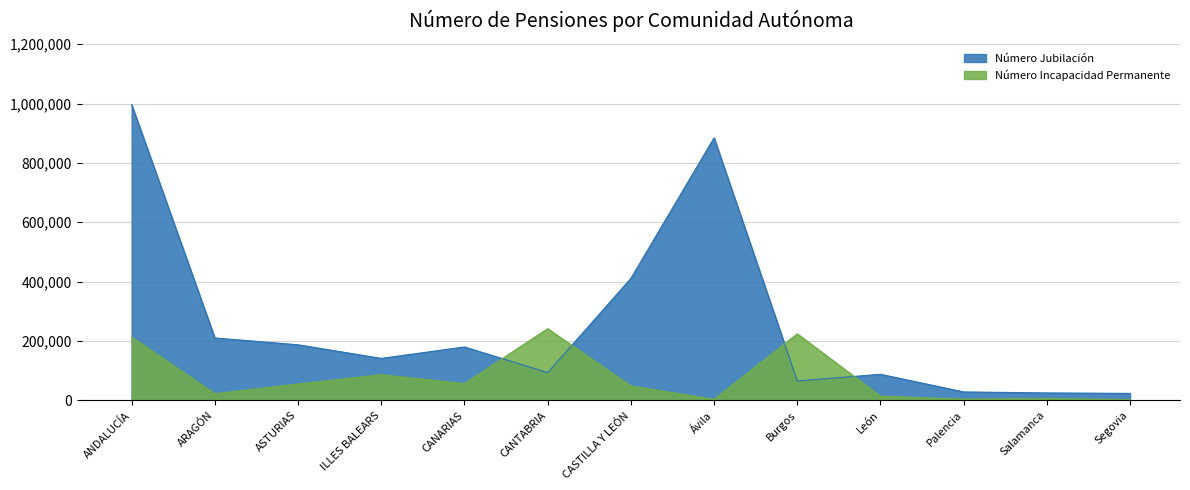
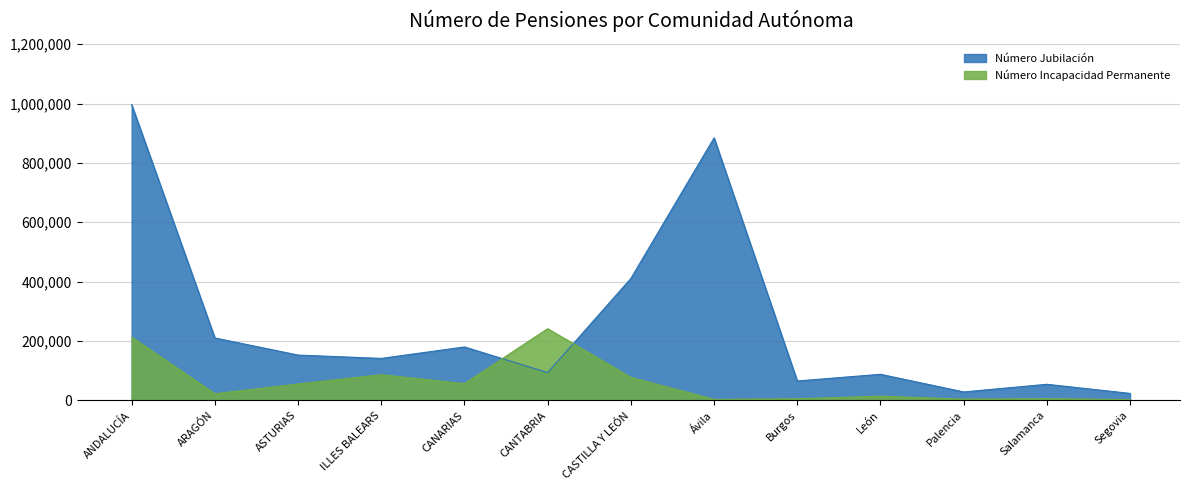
Número Jubilación, ASTURIAS: 190,000 -> 150,000
Número Incapacidad Permanente, CASTILLA Y LEÓN: 50,000 -> 80,000
Número Incapacidad Permanente, Burgos: 220,000 -> 10,000
Número Jubilación, Salamanca: 20,000 -> 50,000
